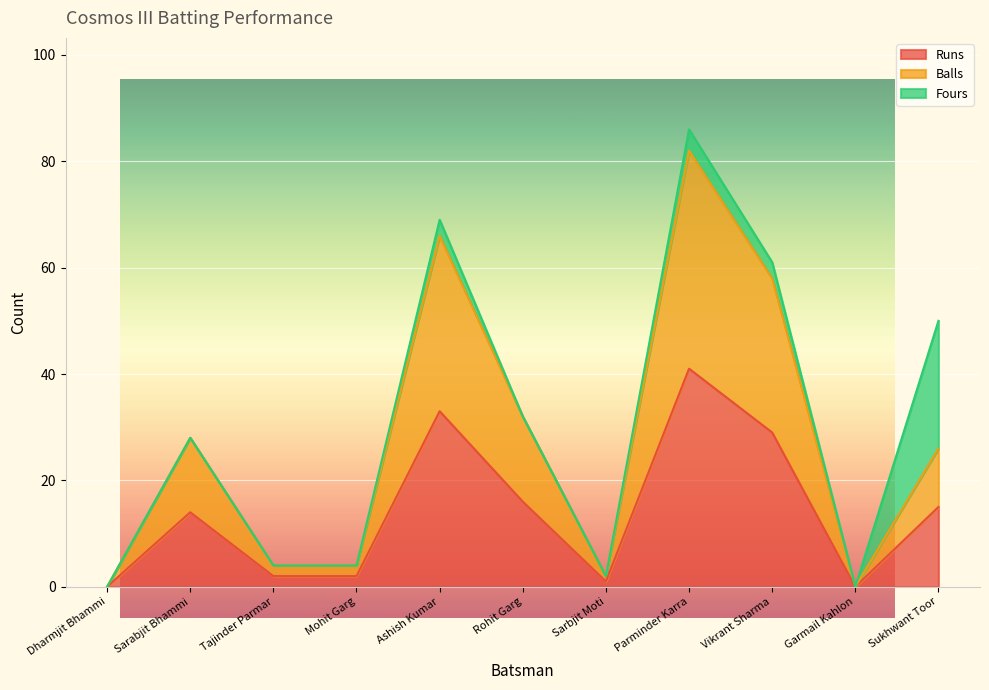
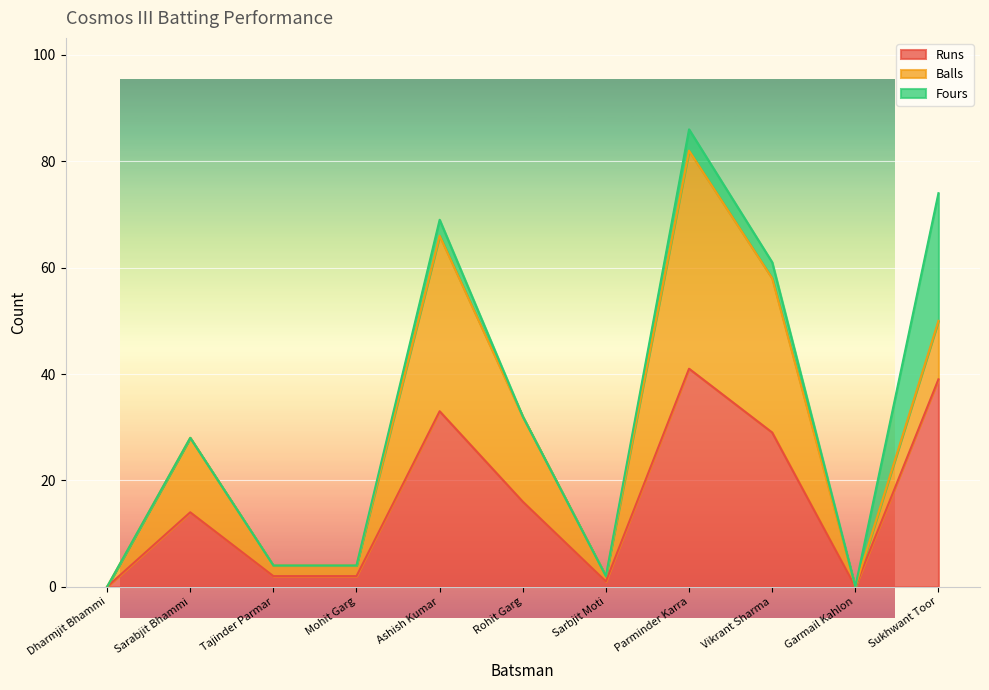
Runs, Sukhwant Toor: 15 -> 39
